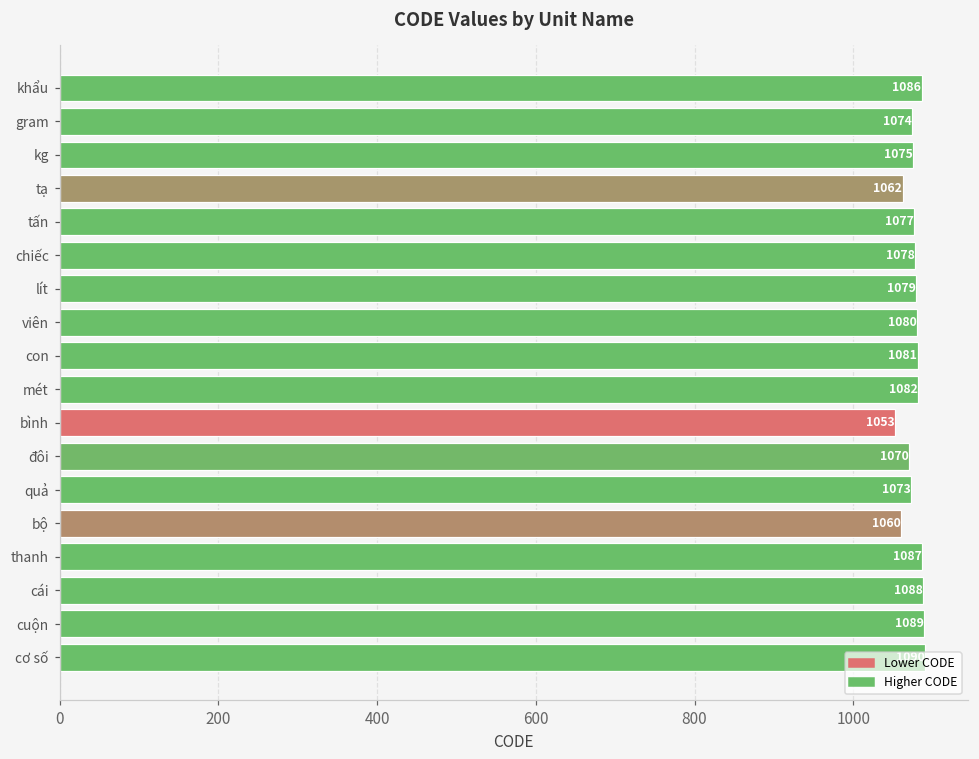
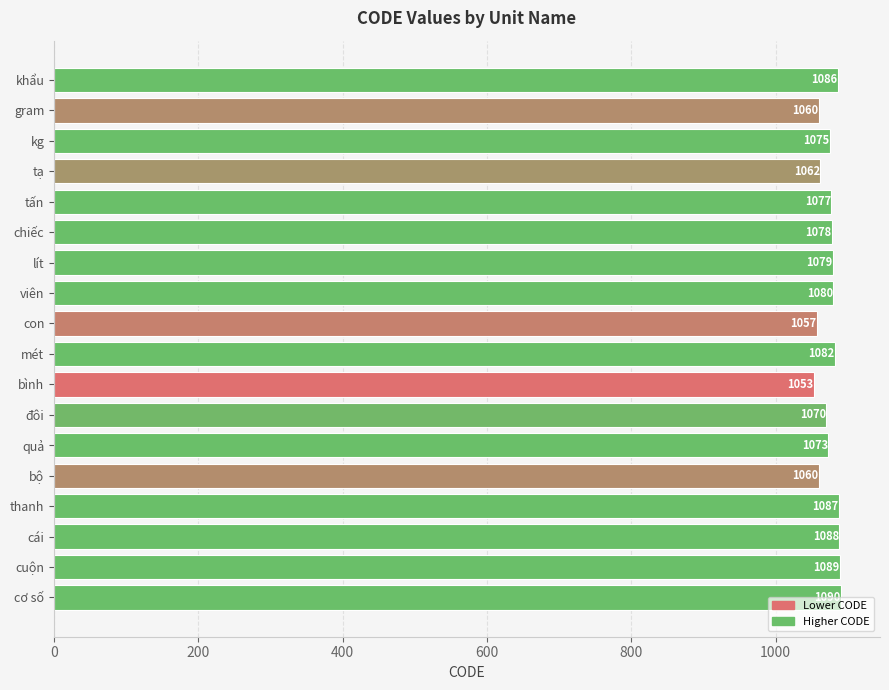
gram: 1074 -> 1060
con: 1081 -> 1057
